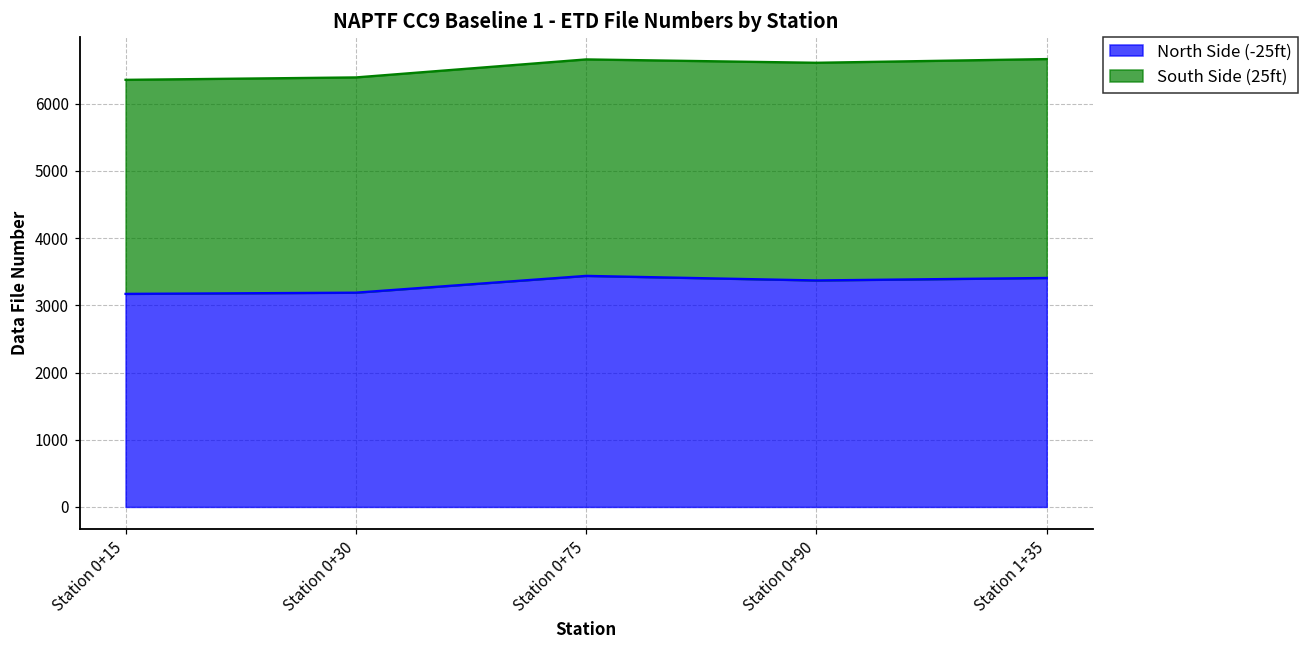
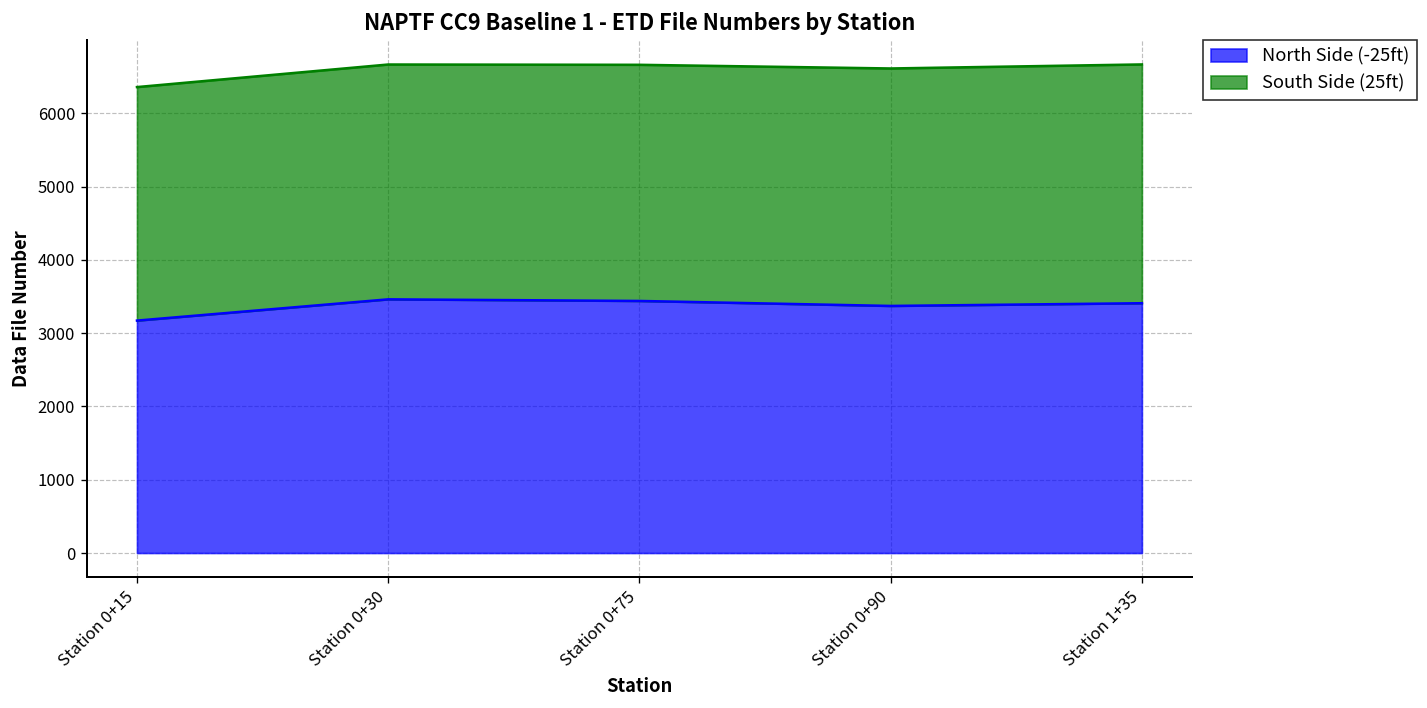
North Side (-25ft), Station 0+30: 3200 -> 3500
